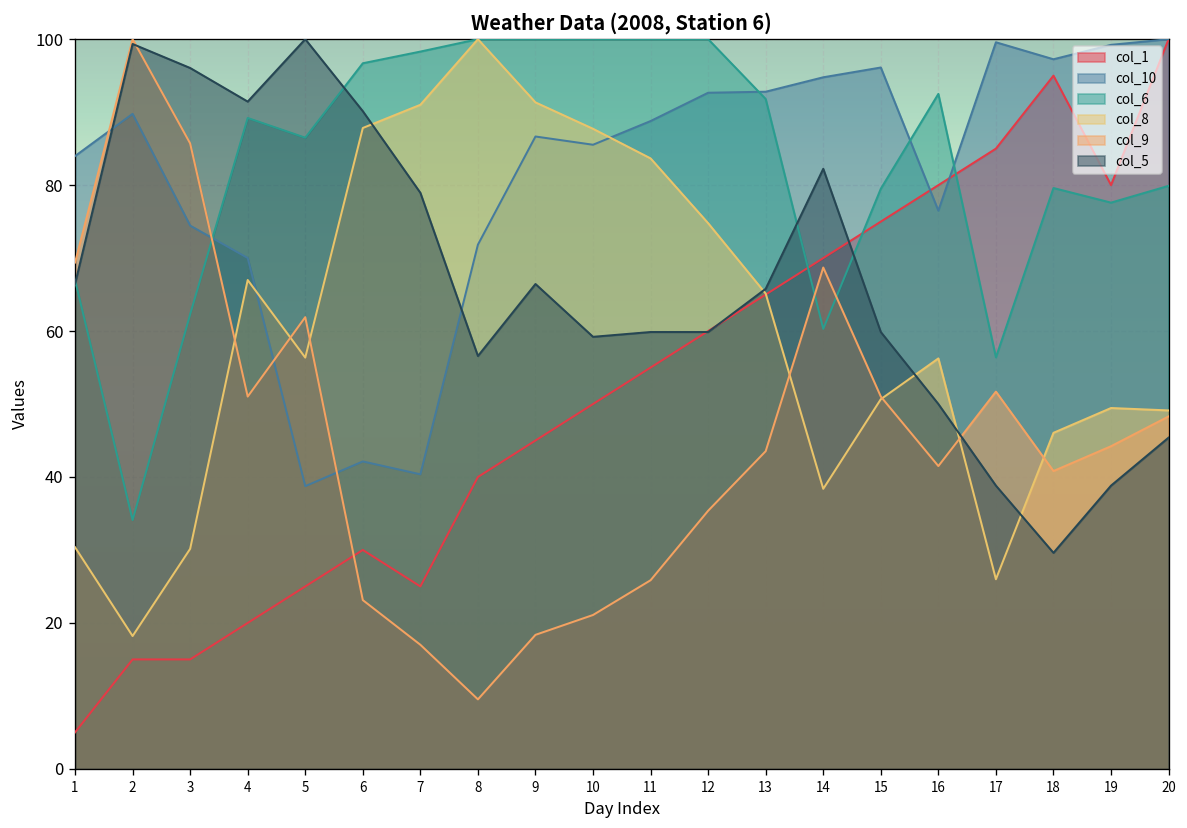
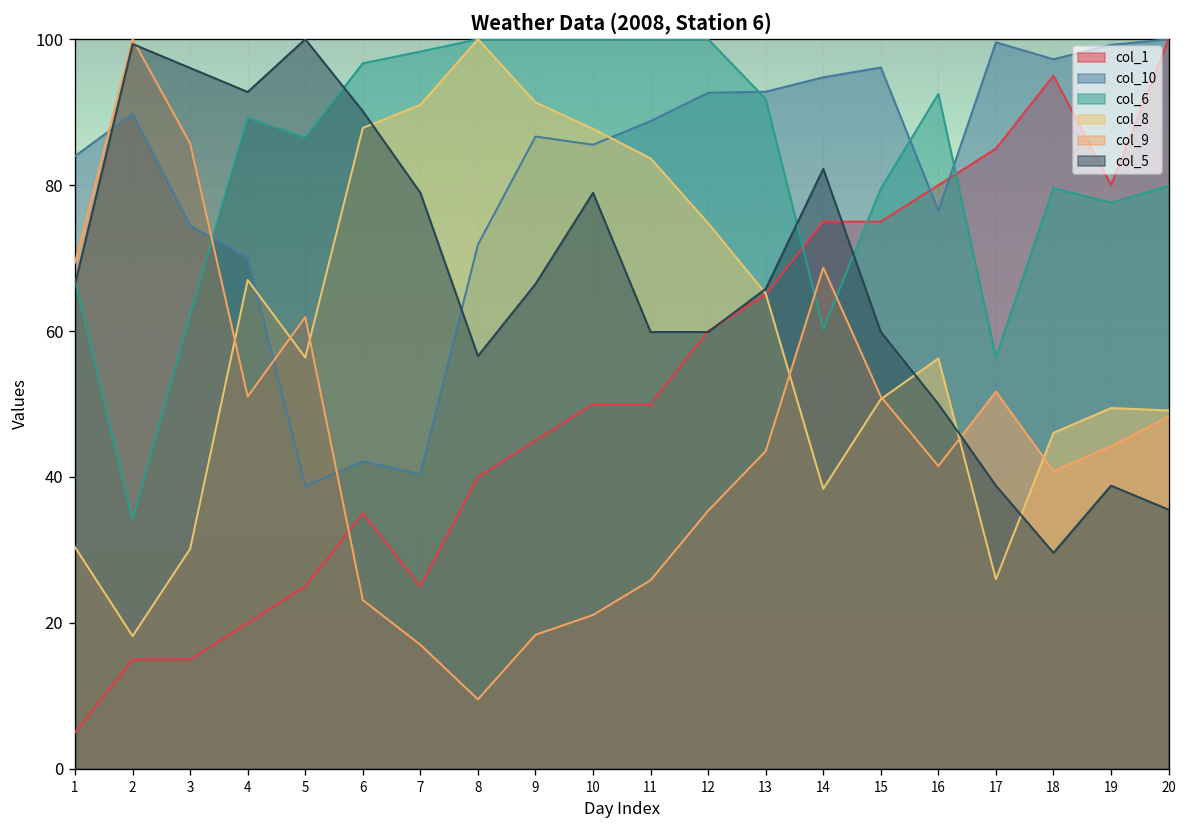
col_5, 4: 91 -> 93
col_1, 6: 30 -> 35
col_5, 10: 59 -> 79
col_1, 11: 55 -> 50
col_1, 14: 70 -> 75
col_5, 20: 45 -> 36
